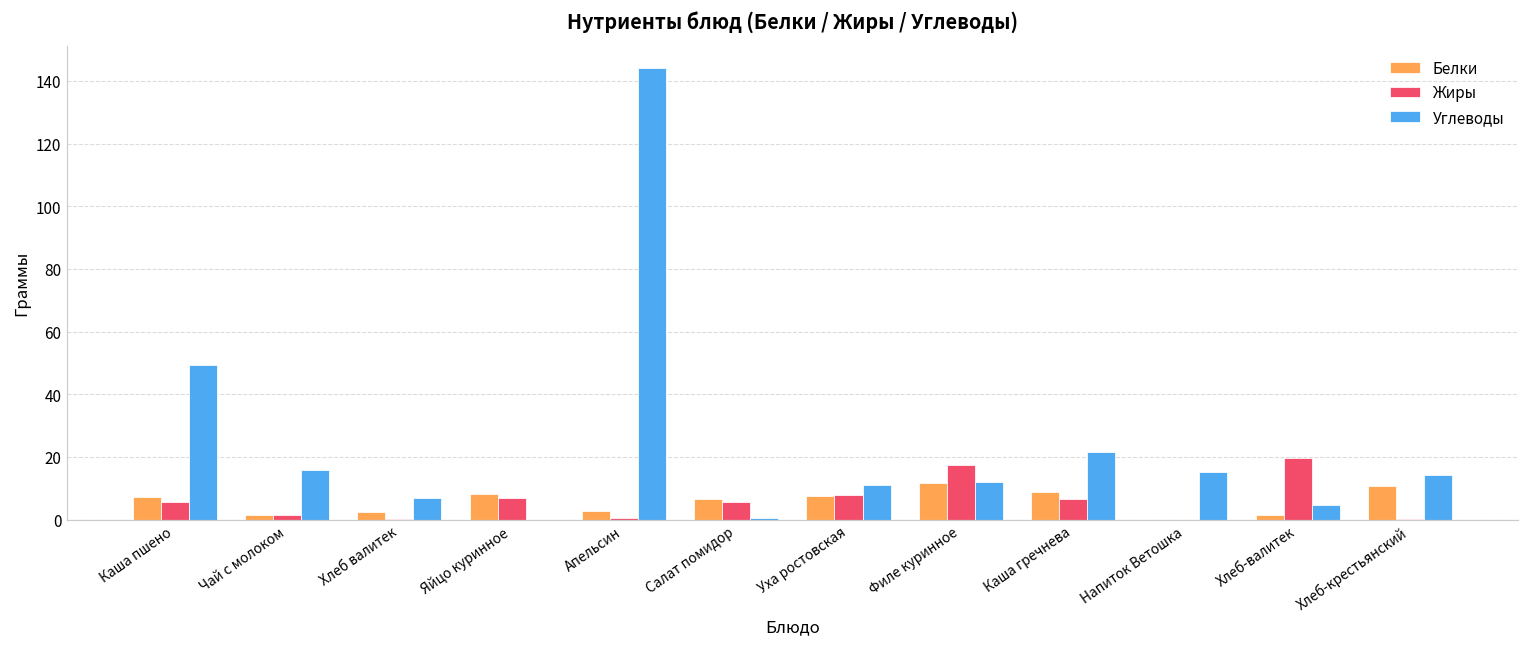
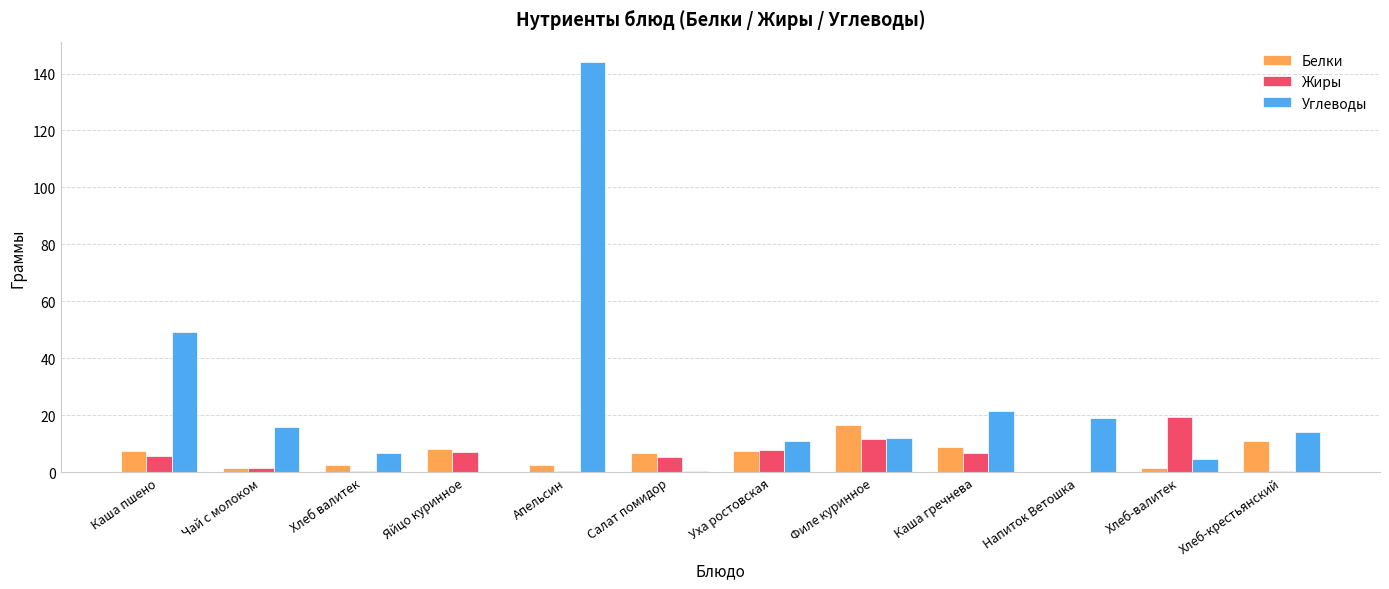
Белки, Филе куринное: 12 -> 17
Жиры, Филе куринное: 17 -> 12
Углеводы, Напиток Ветошка: 15 -> 19
